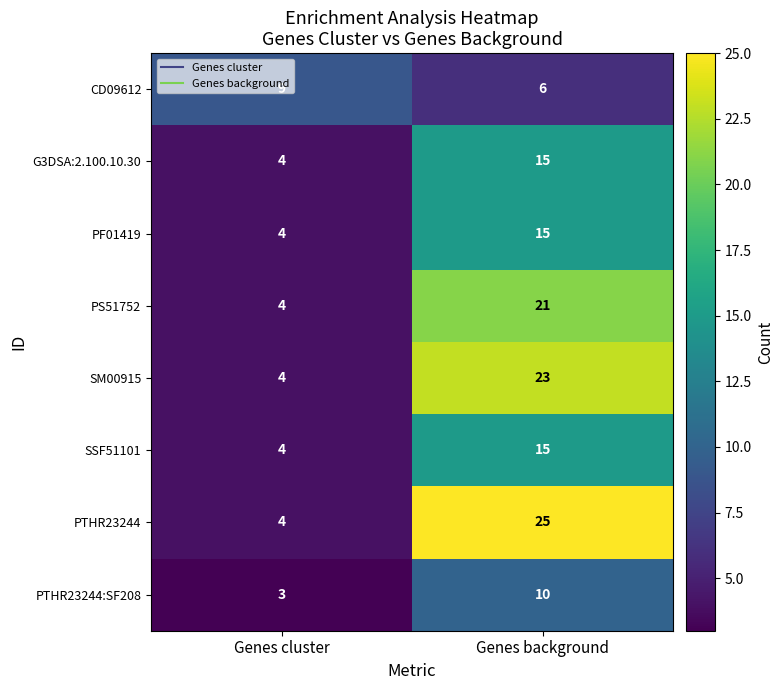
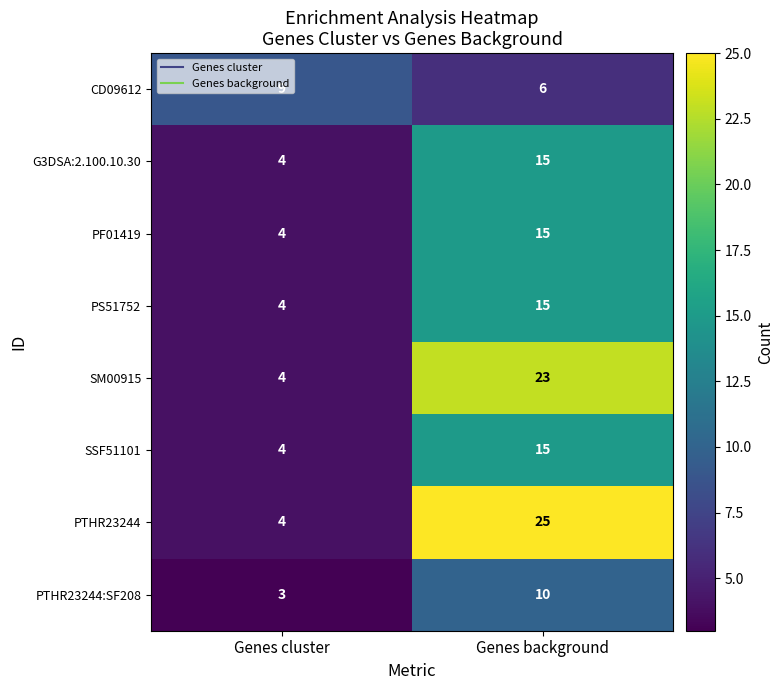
PS51752, Genes background: 21 -> 15
